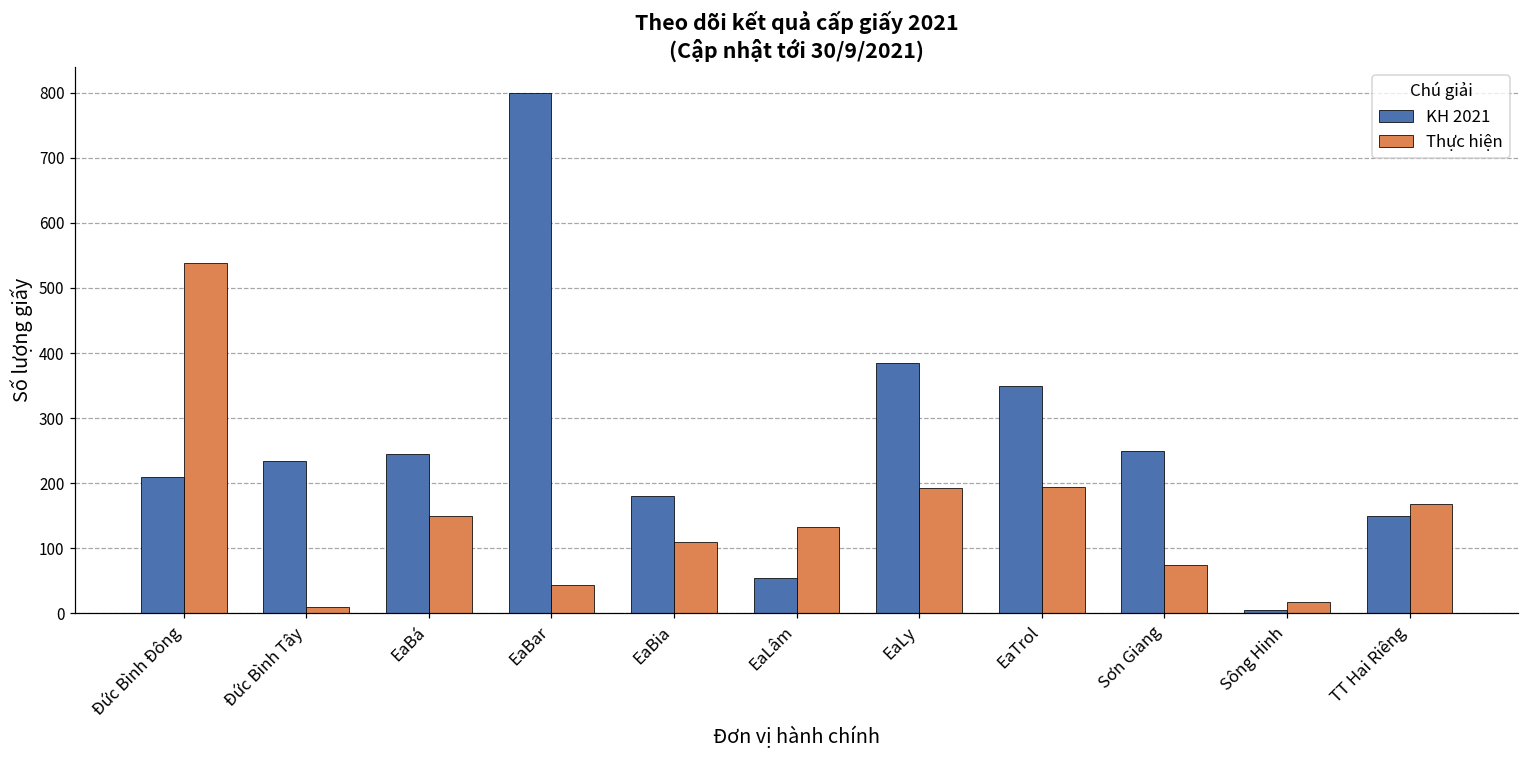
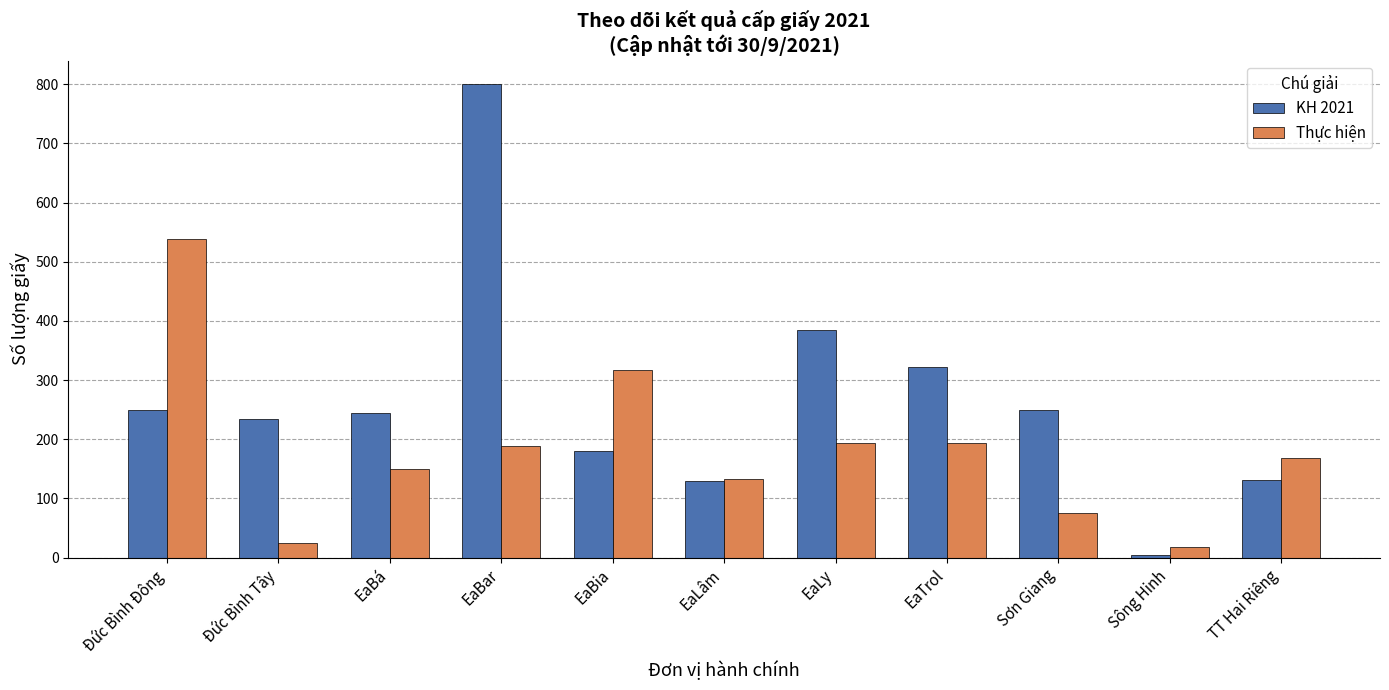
KH 2021, Đức Bình Đông: 210 -> 250
Thực hiện, Đức Bình Tây: 10 -> 30
Thực hiện, EaBar: 40 -> 190
Thực hiện, EaBia: 110 -> 320
KH 2021, EaLâm: 60 -> 130
KH 2021, EaTrol: 350 -> 320
KH 2021, TT Hai Riêng: 150 -> 130
